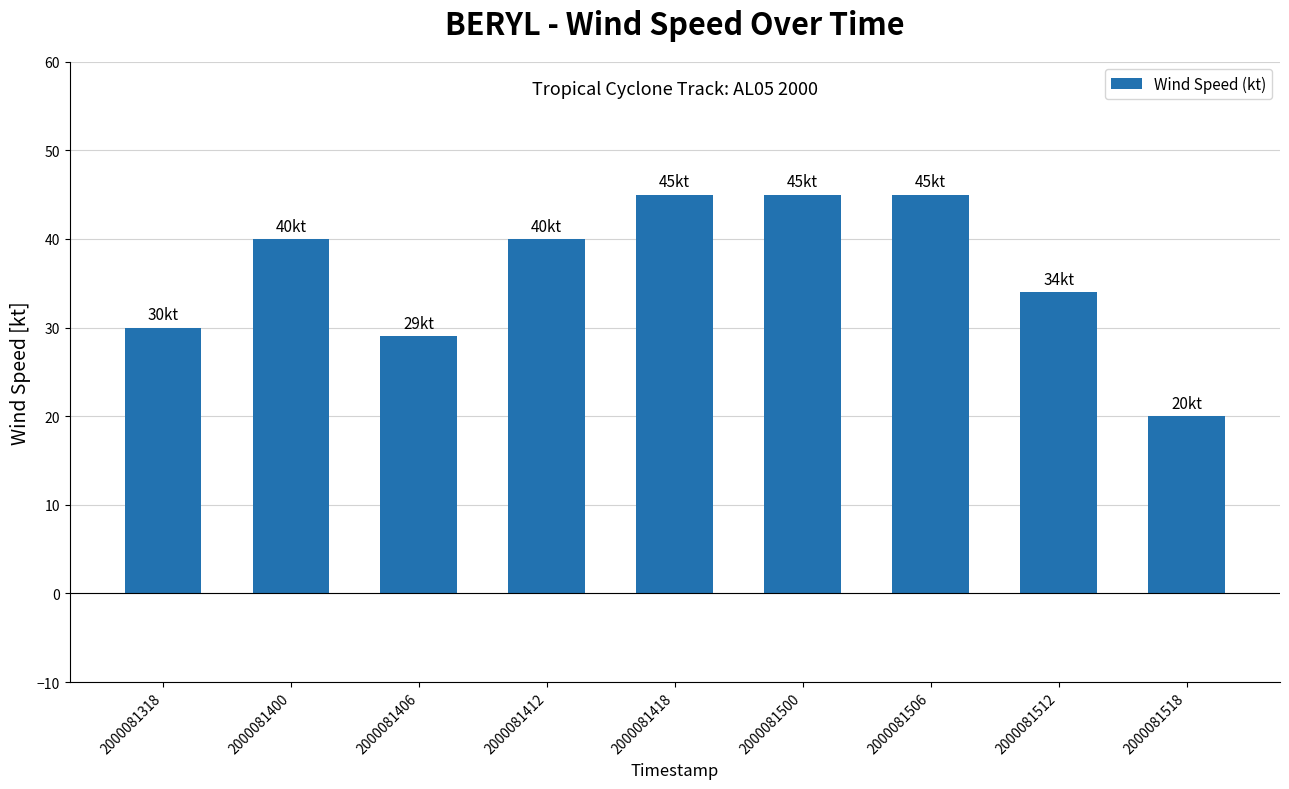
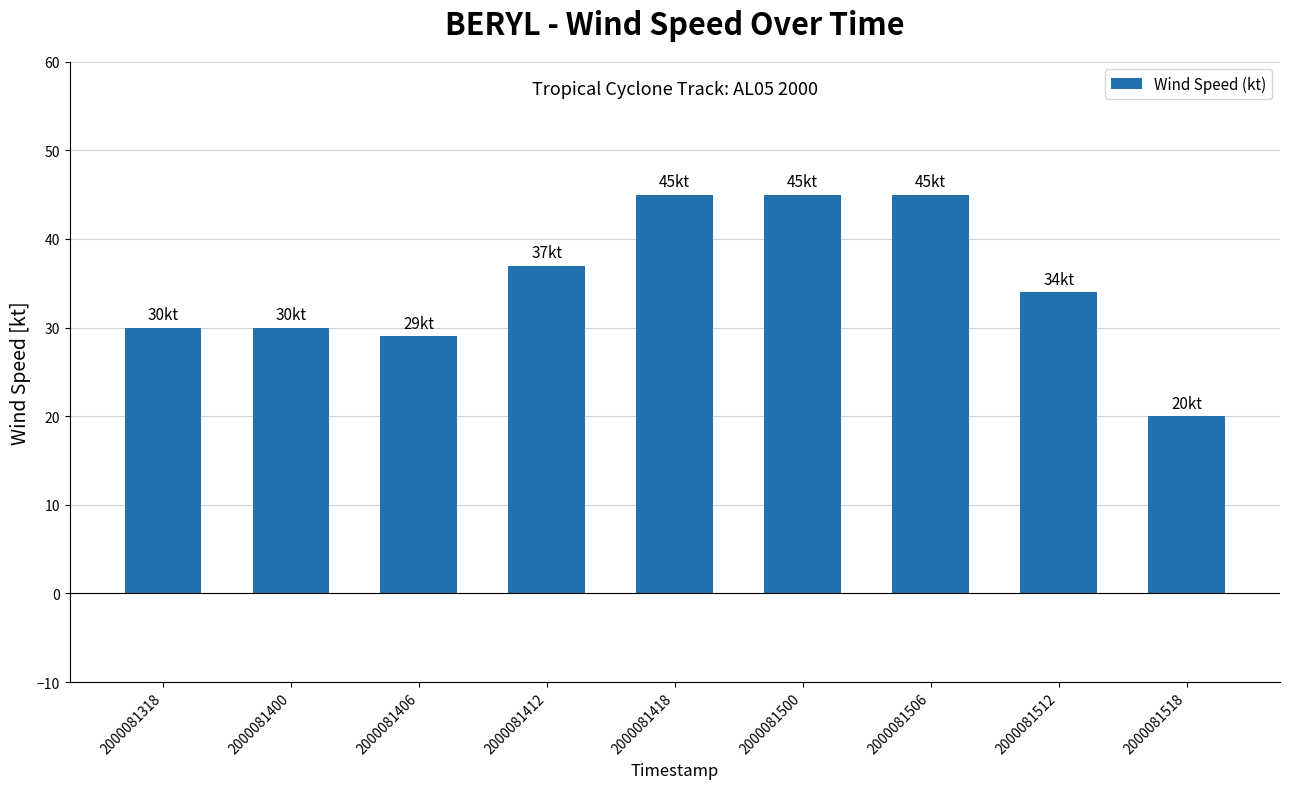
2000081400: 40 -> 30
2000081412: 40 -> 37
